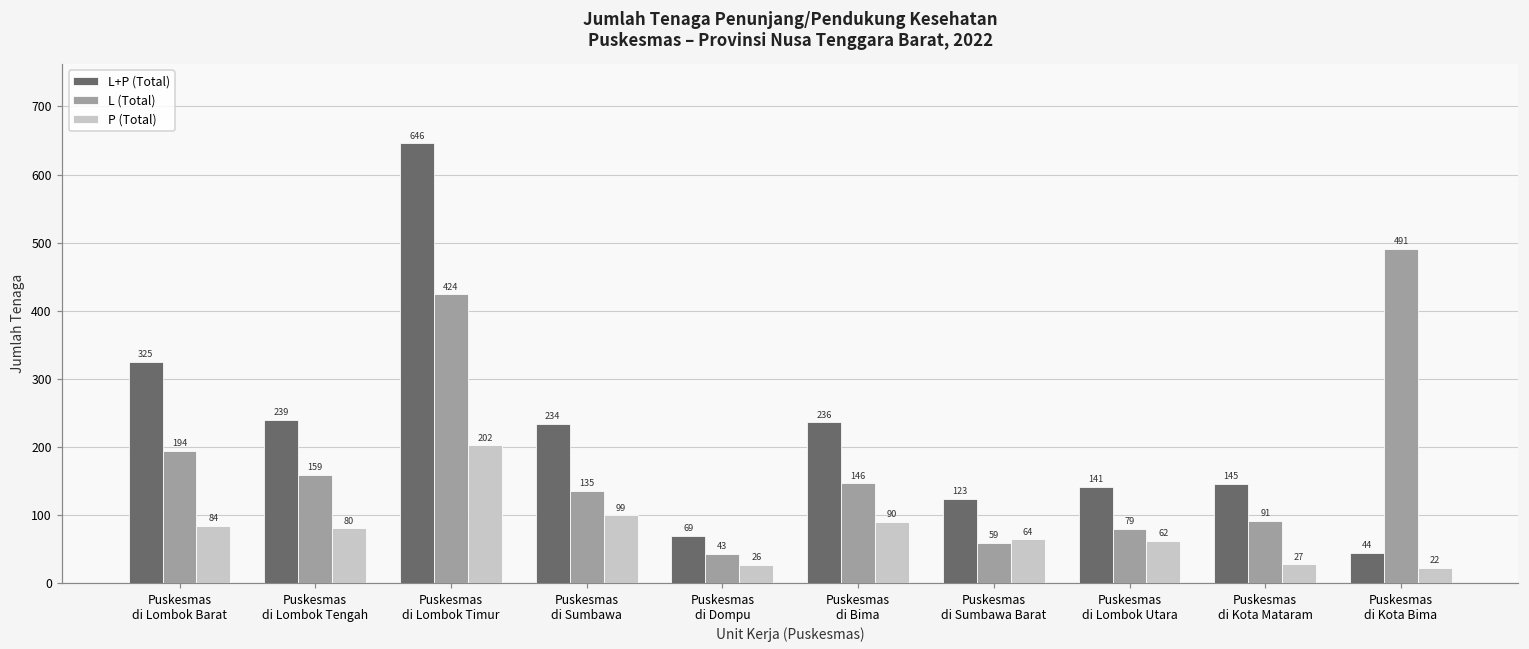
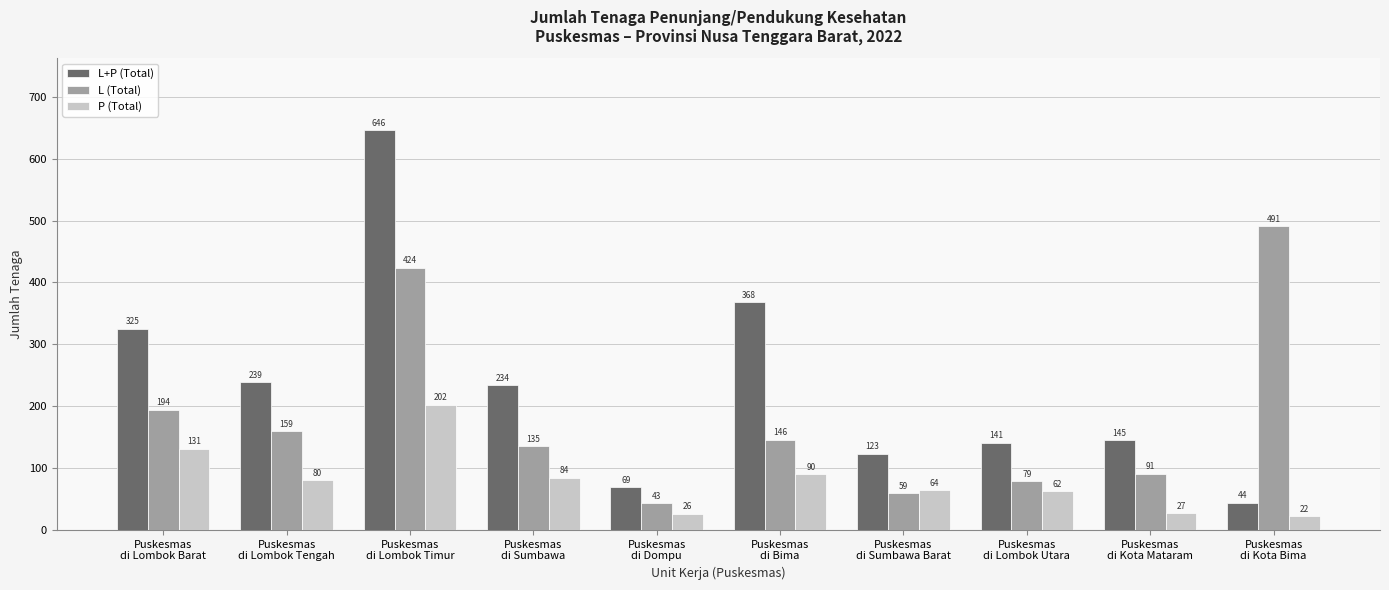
P (Total), Puskesmas di Lombok Barat: 84 -> 131
P (Total), Puskesmas di Sumbawa: 99 -> 84
L+P (Total), Puskesmas di Bima: 236 -> 368
